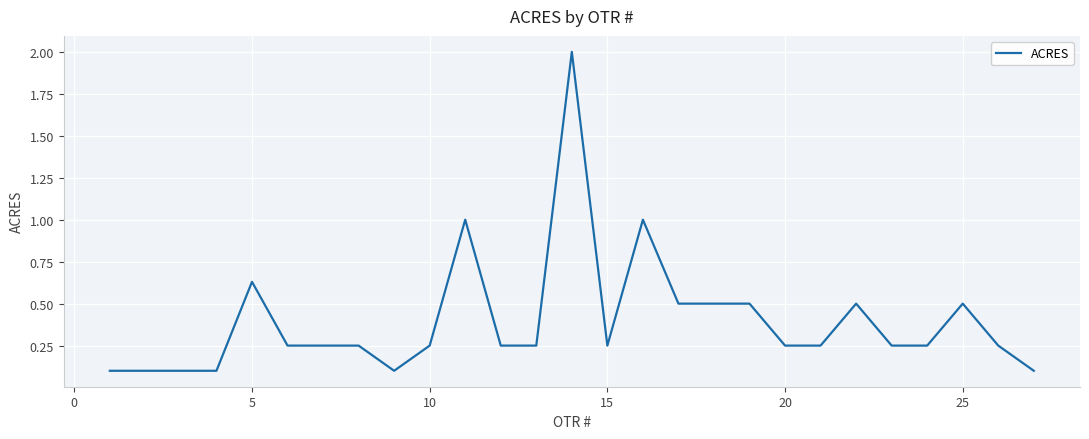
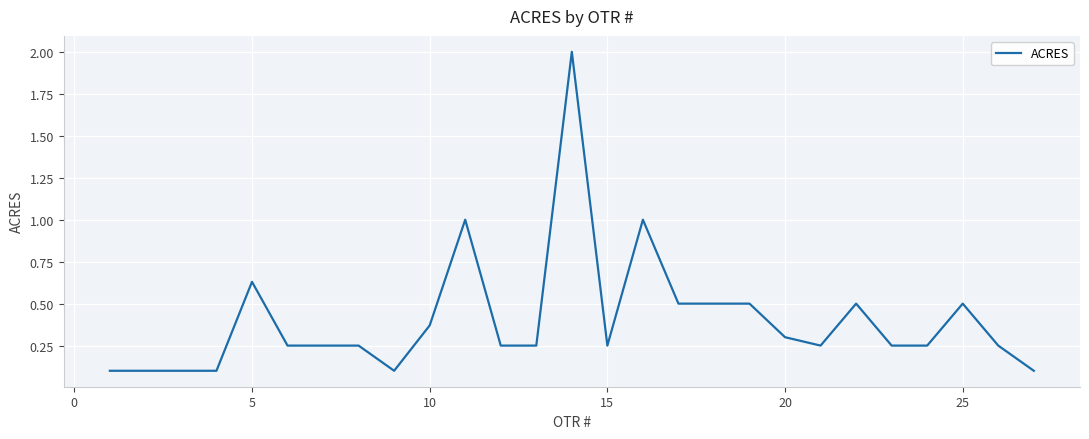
10: 0.25 -> 0.37
20: 0.25 -> 0.30
